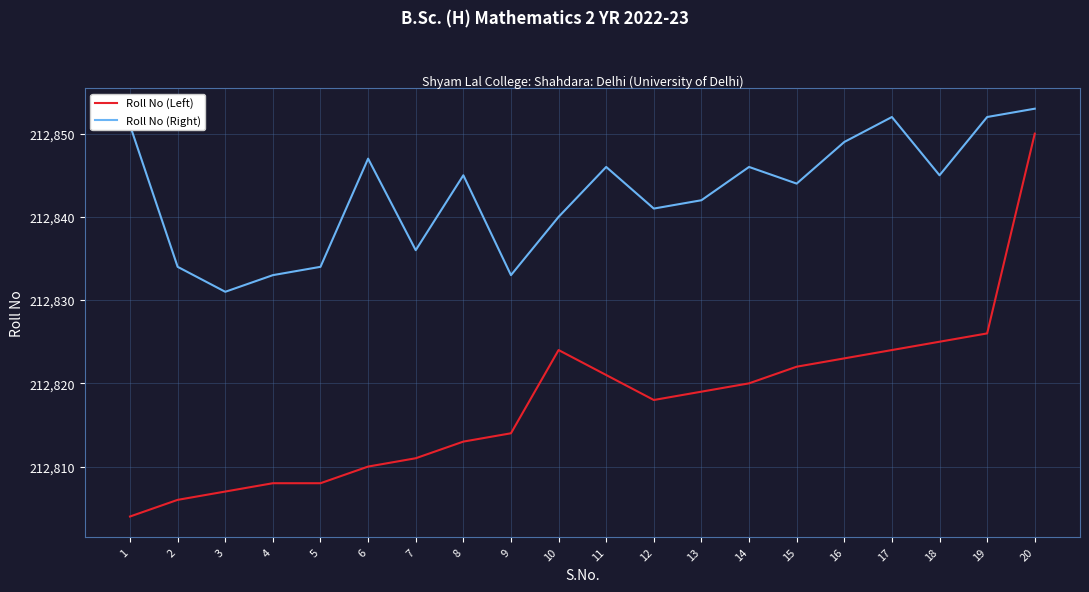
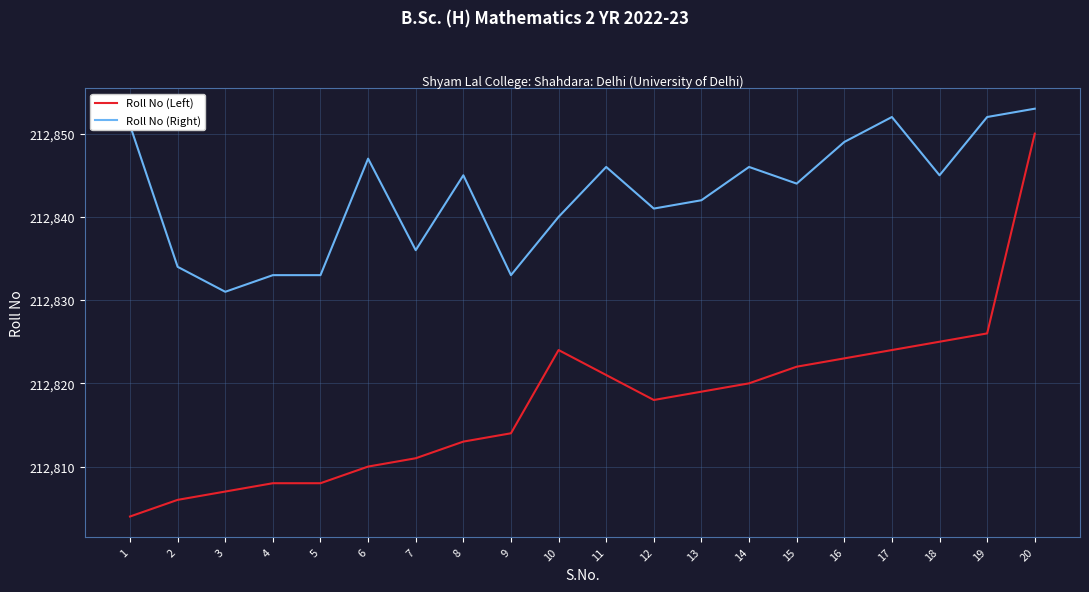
Roll No (Right), 5: 212,834 -> 212,833
